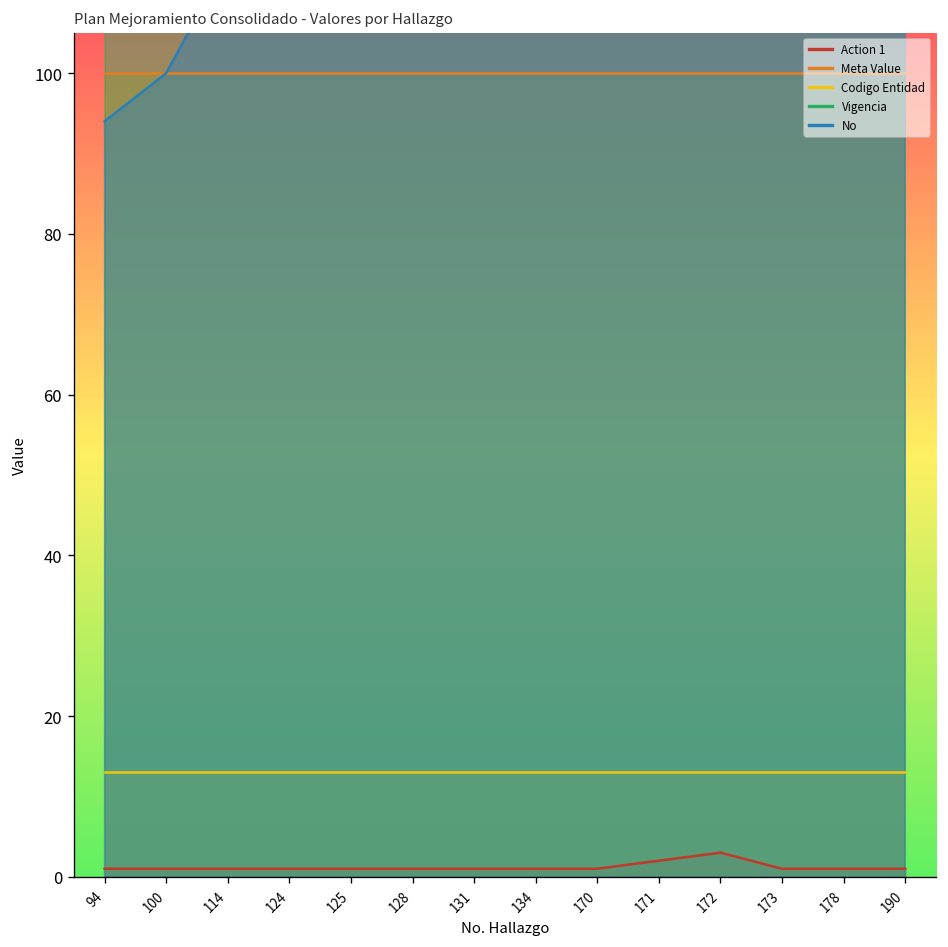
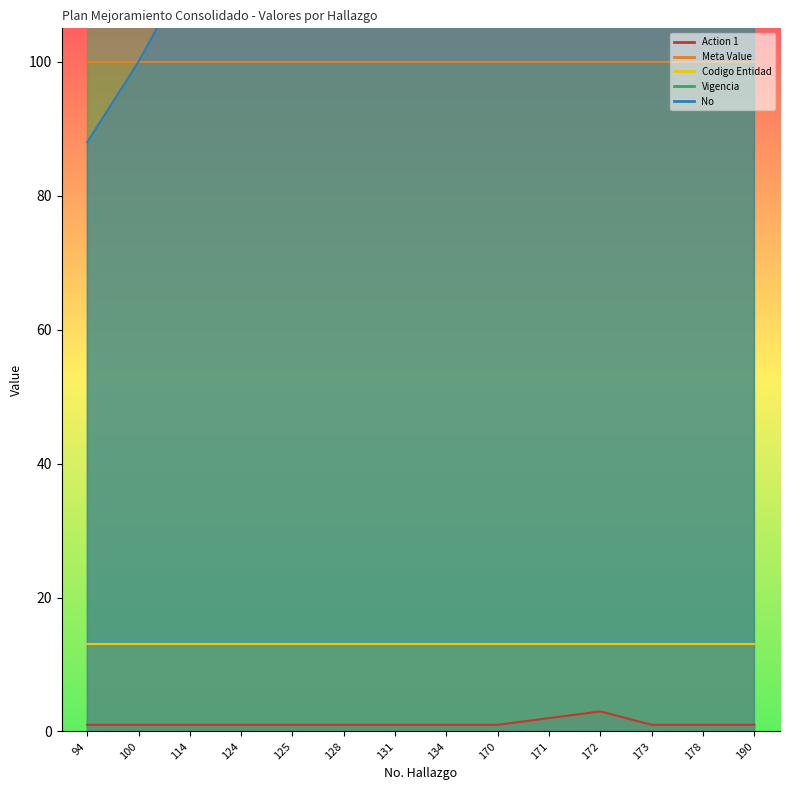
No, 94: 94 -> 88
